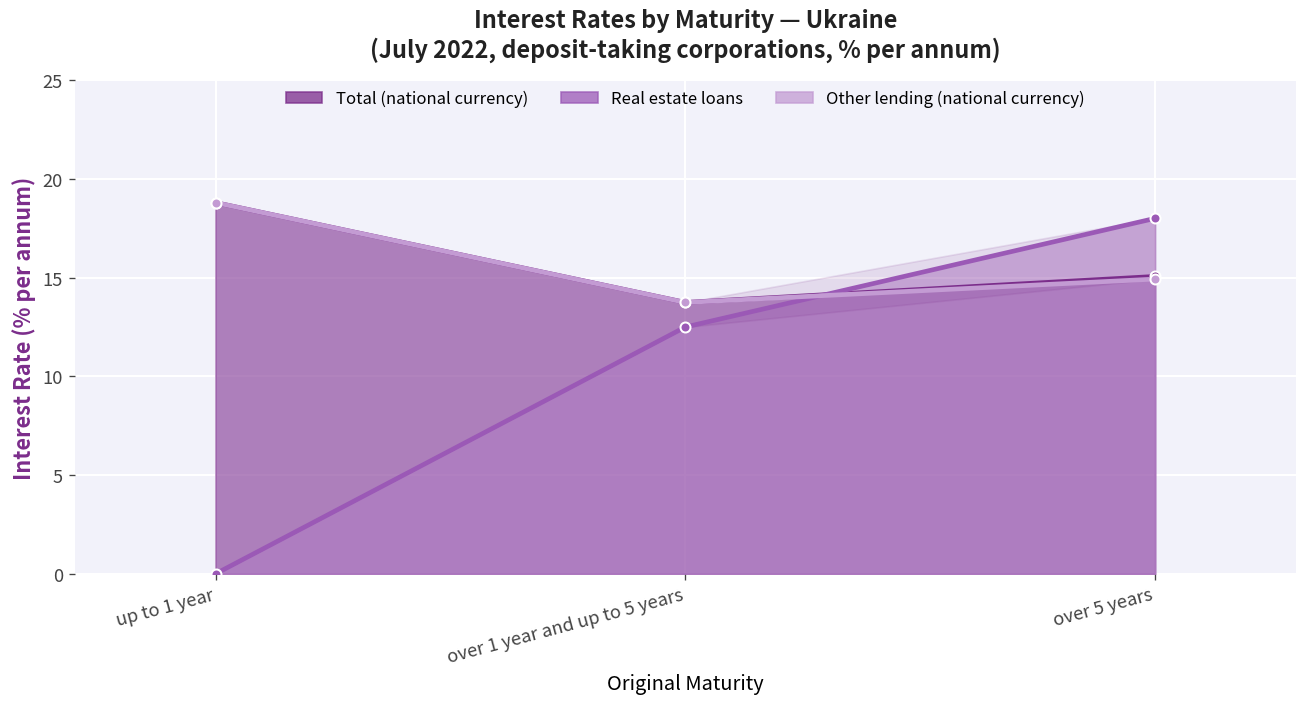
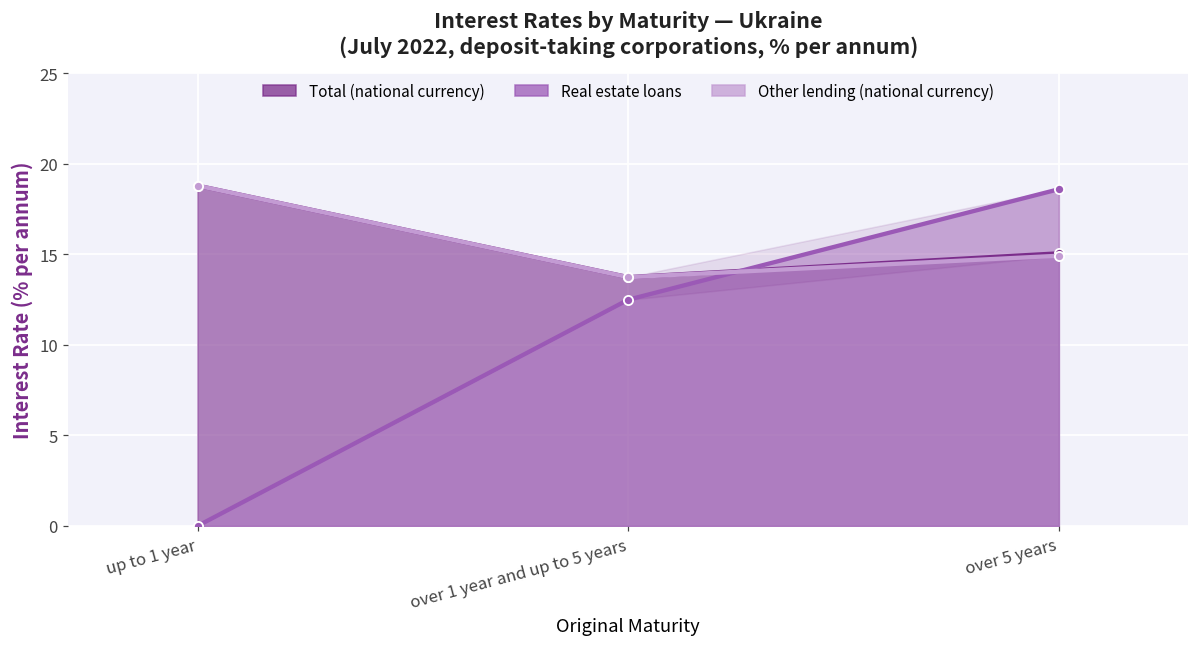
Real estate loans, over 5 years: 18.0 -> 18.6
